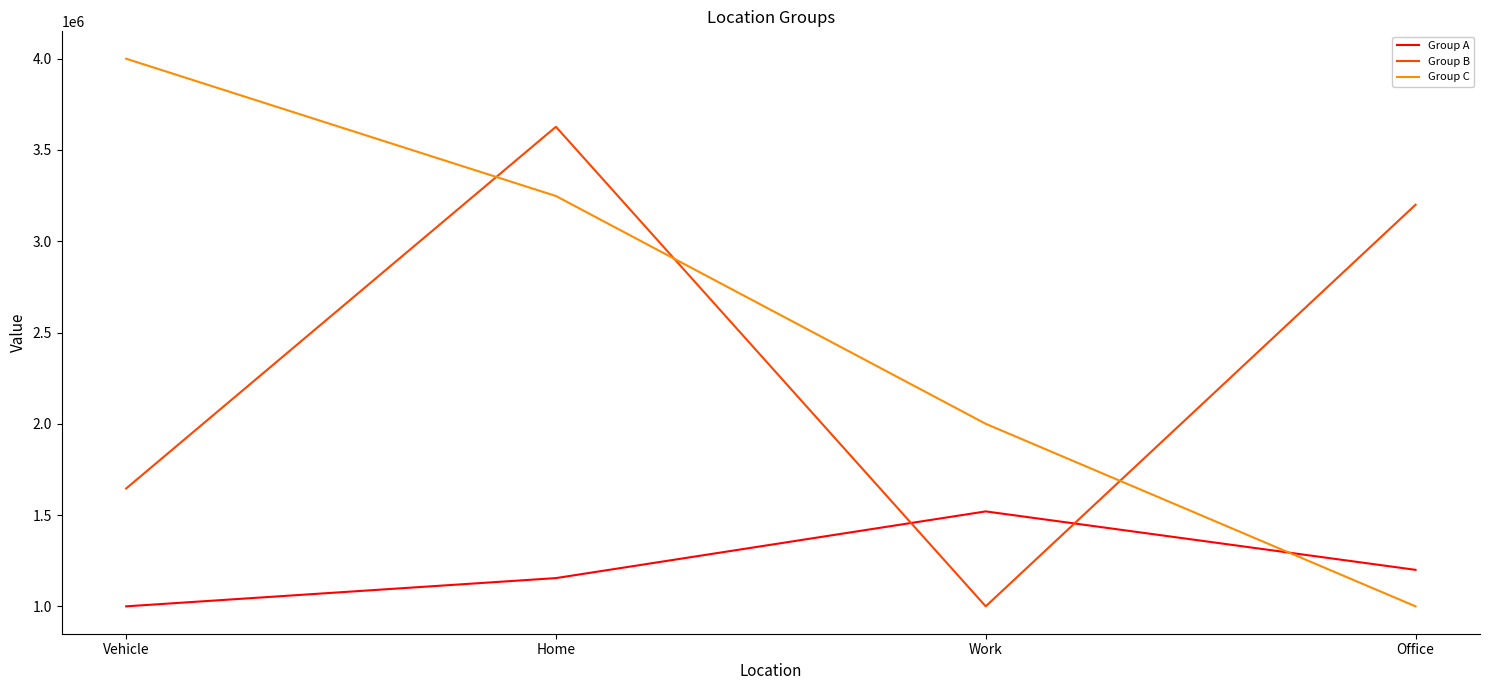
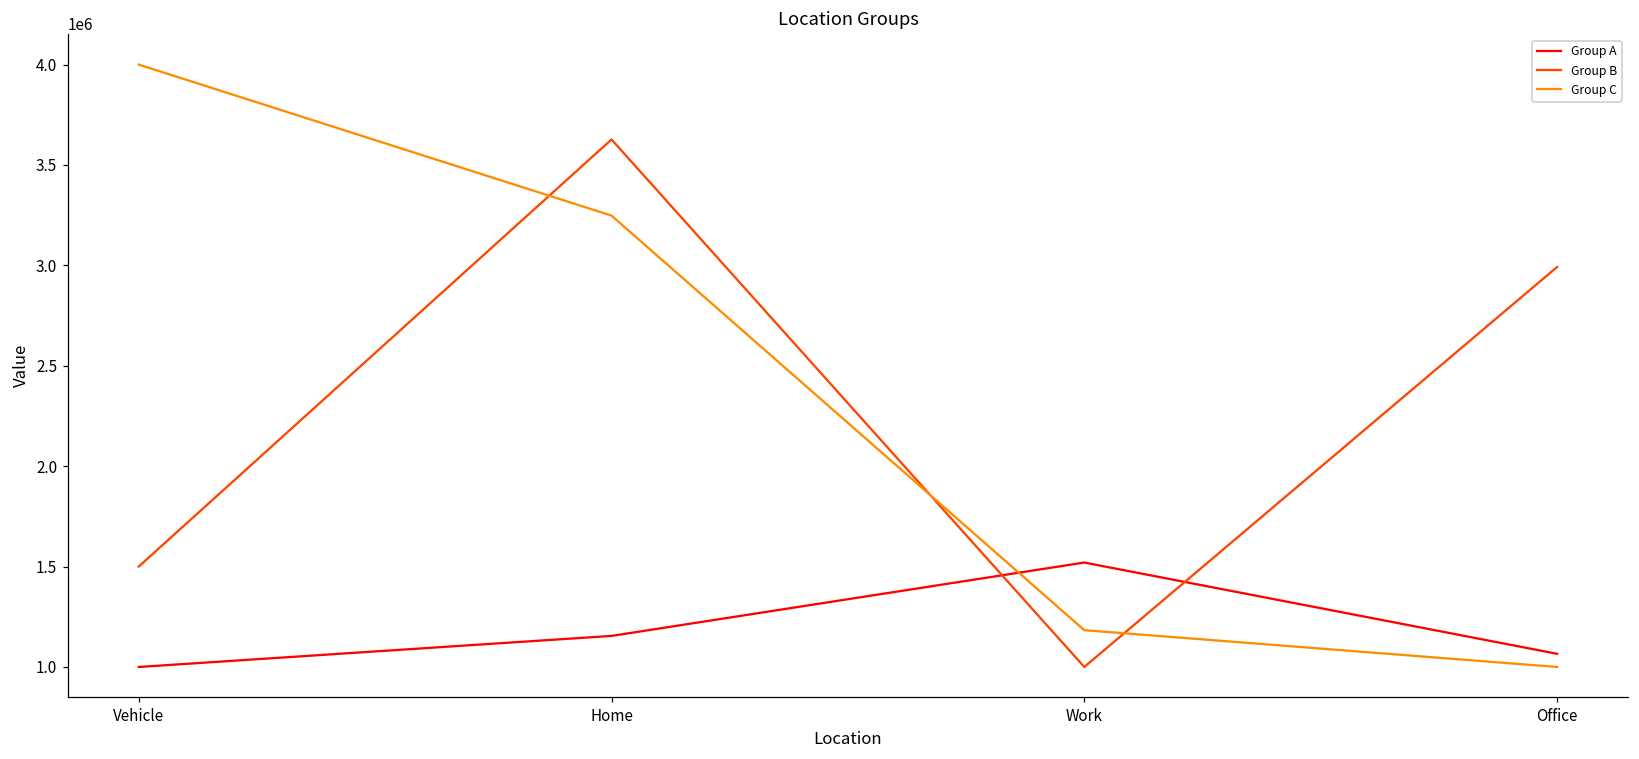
Group B, Vehicle: 1650000 -> 1500000
Group C, Work: 2000000 -> 1180000
Group A, Office: 1200000 -> 1070000
Group B, Office: 3200000 -> 2990000
